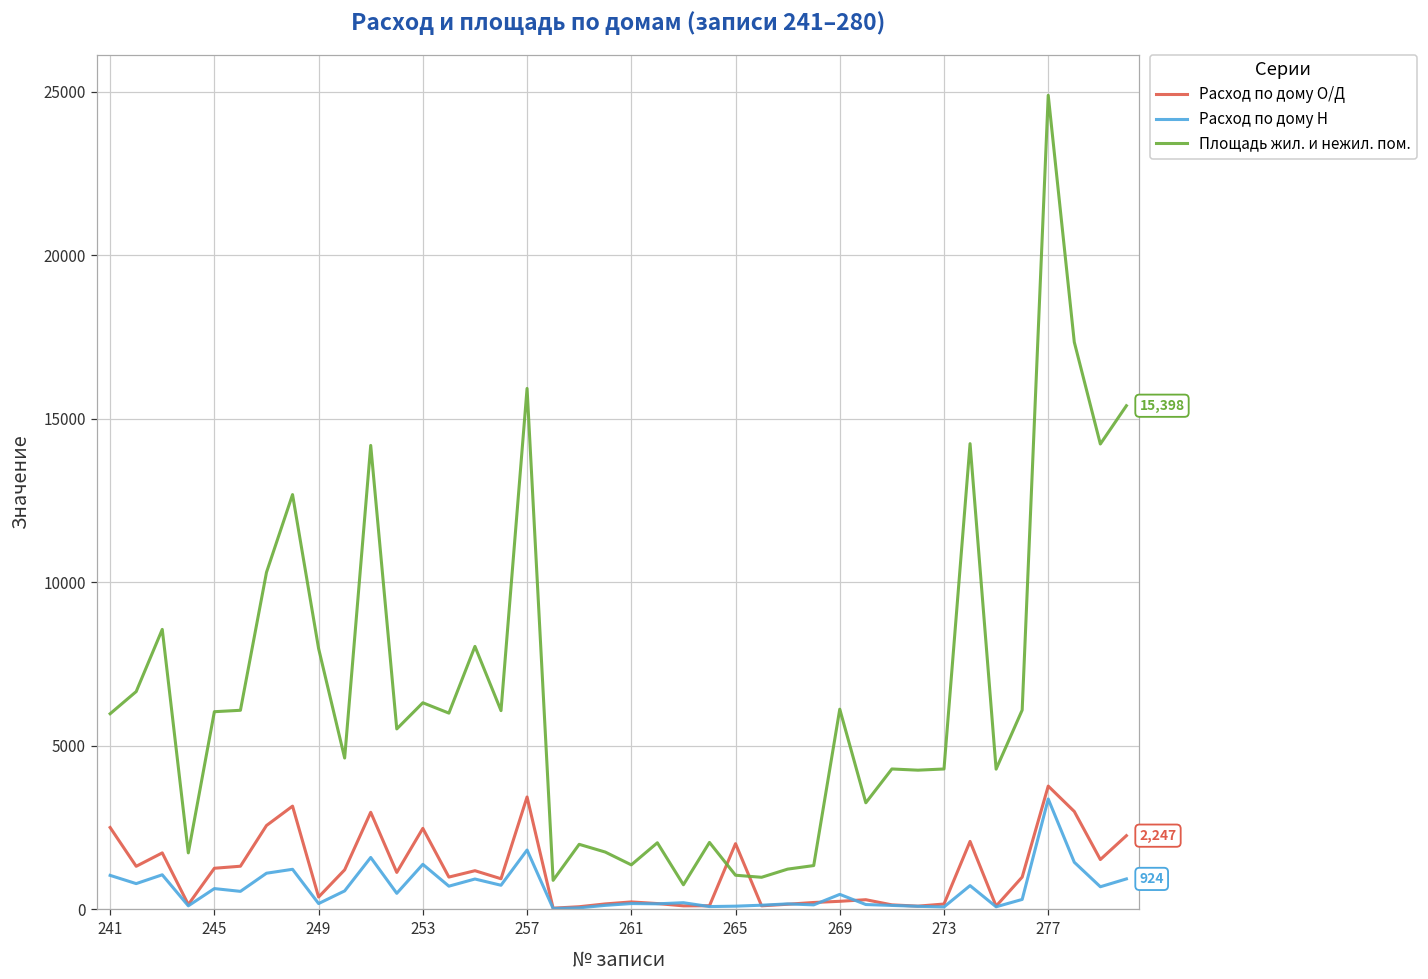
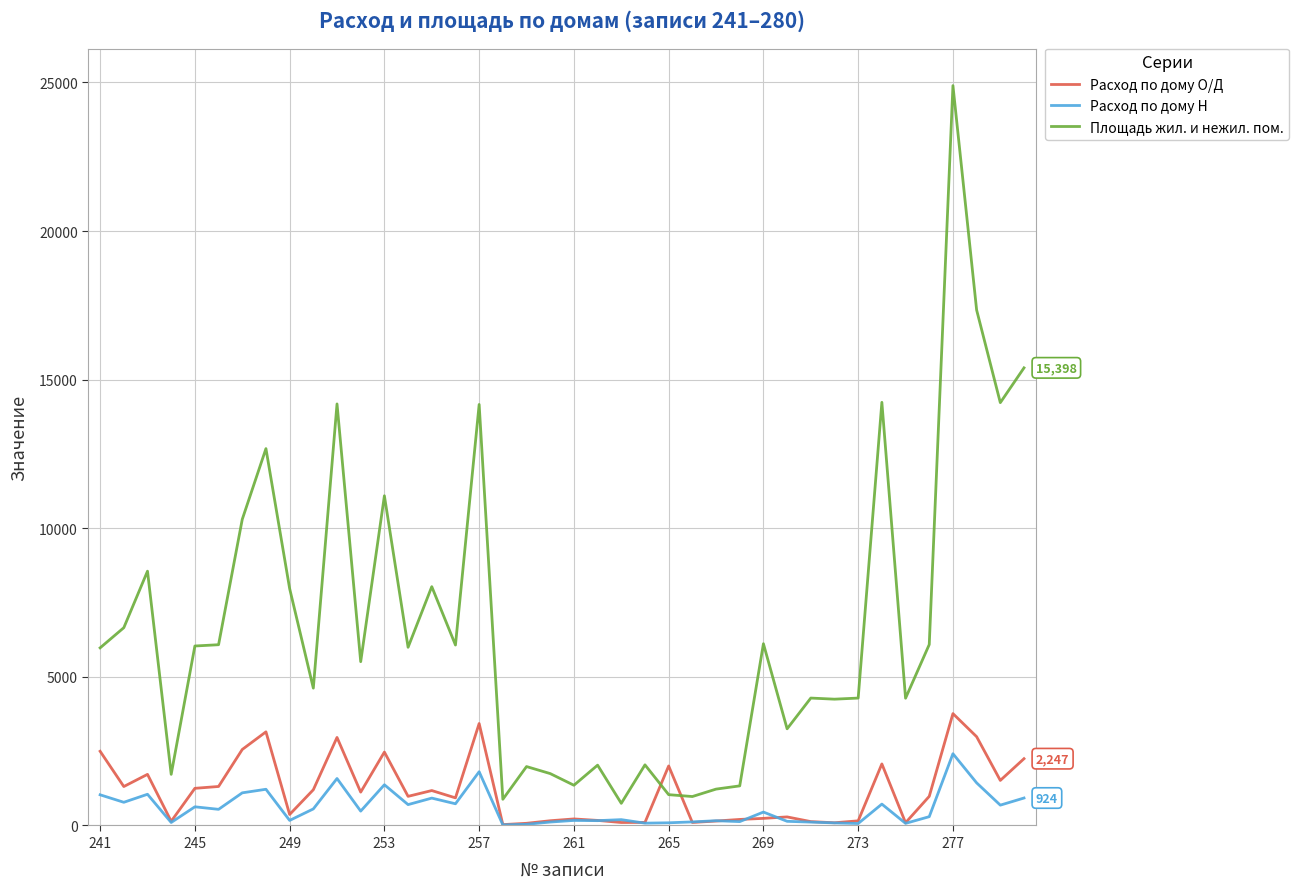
Площадь жил. и нежил. пом., 253: 6300 -> 11100
Площадь жил. и нежил. пом., 257: 15900 -> 14200
Расход по дому Н, 277: 3400 -> 2400
